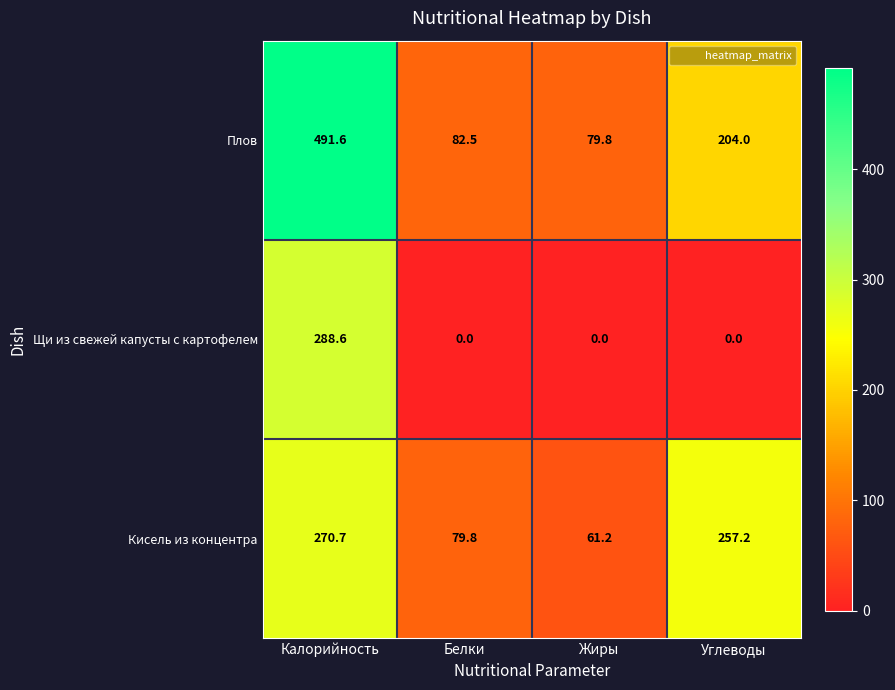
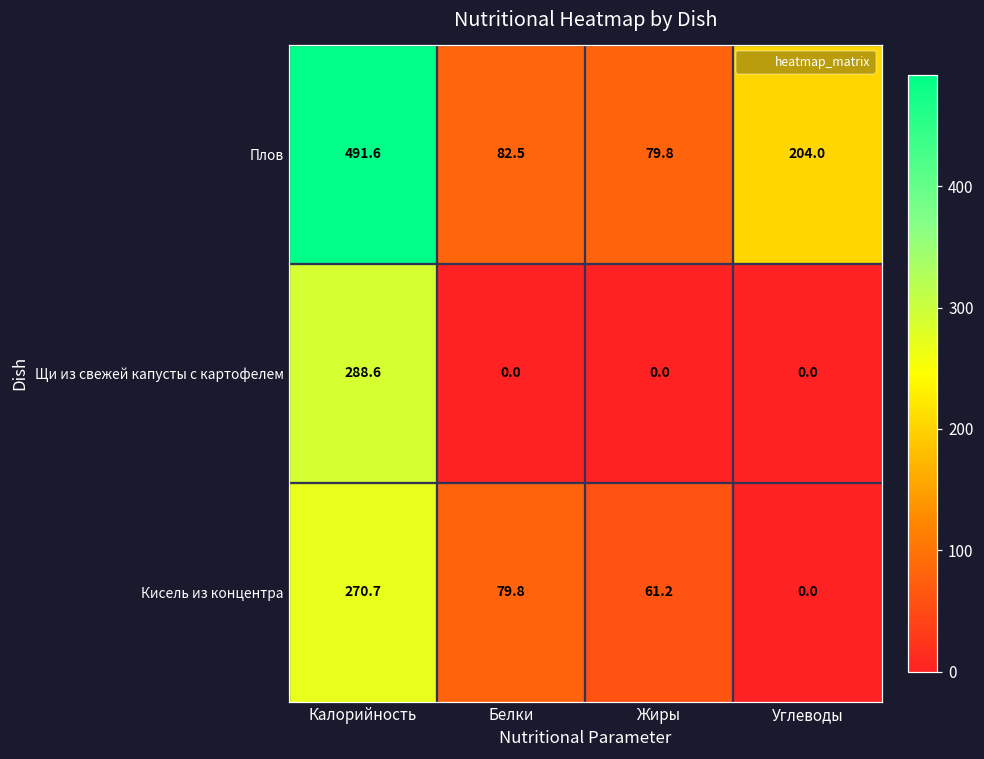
Кисель из концентра, Углеводы: 257.2 -> 0.0
